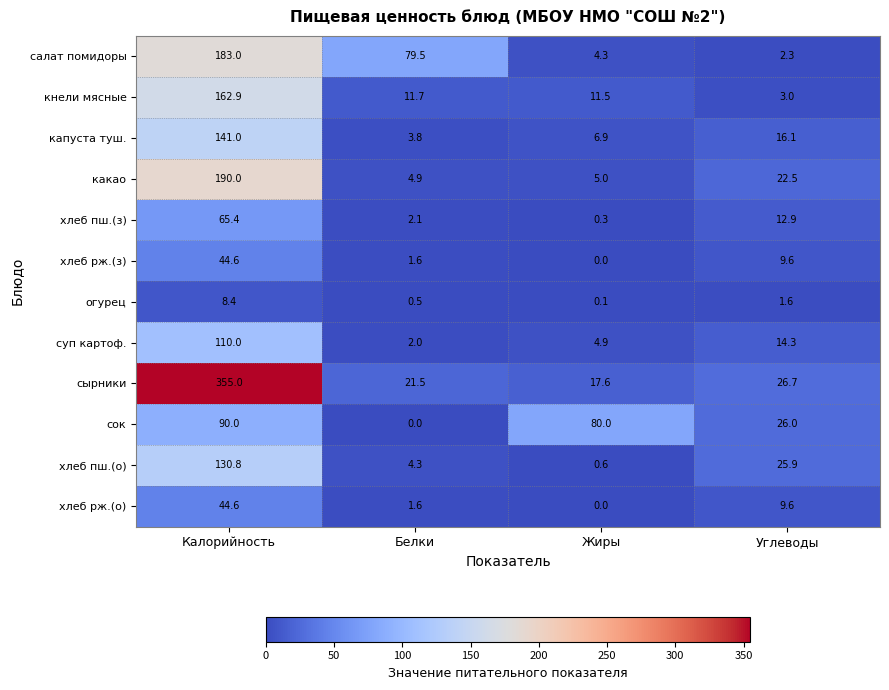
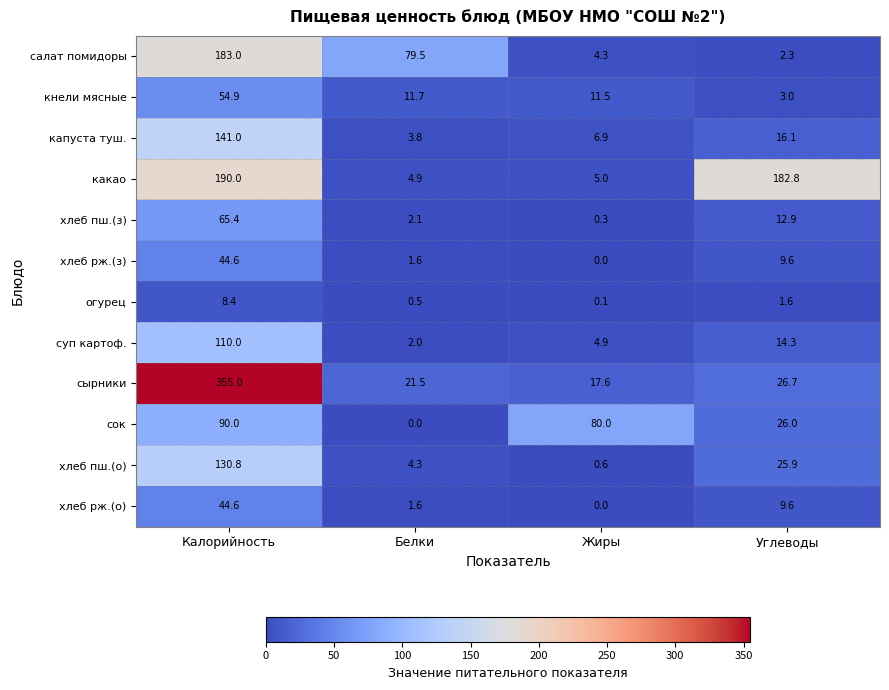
кнели мясные, Калорийность: 162.9 -> 54.9
какао, Углеводы: 22.5 -> 182.8
